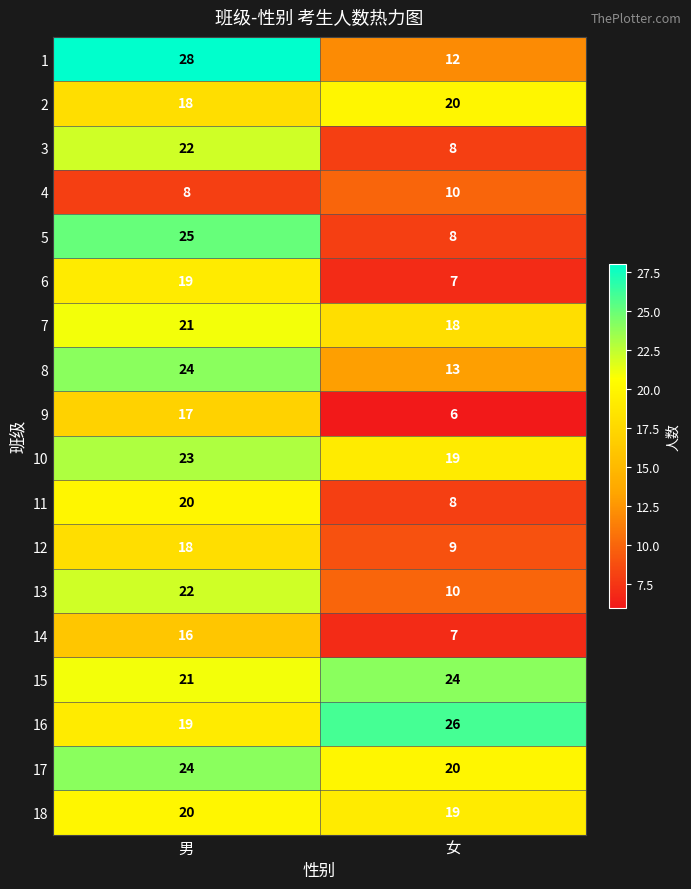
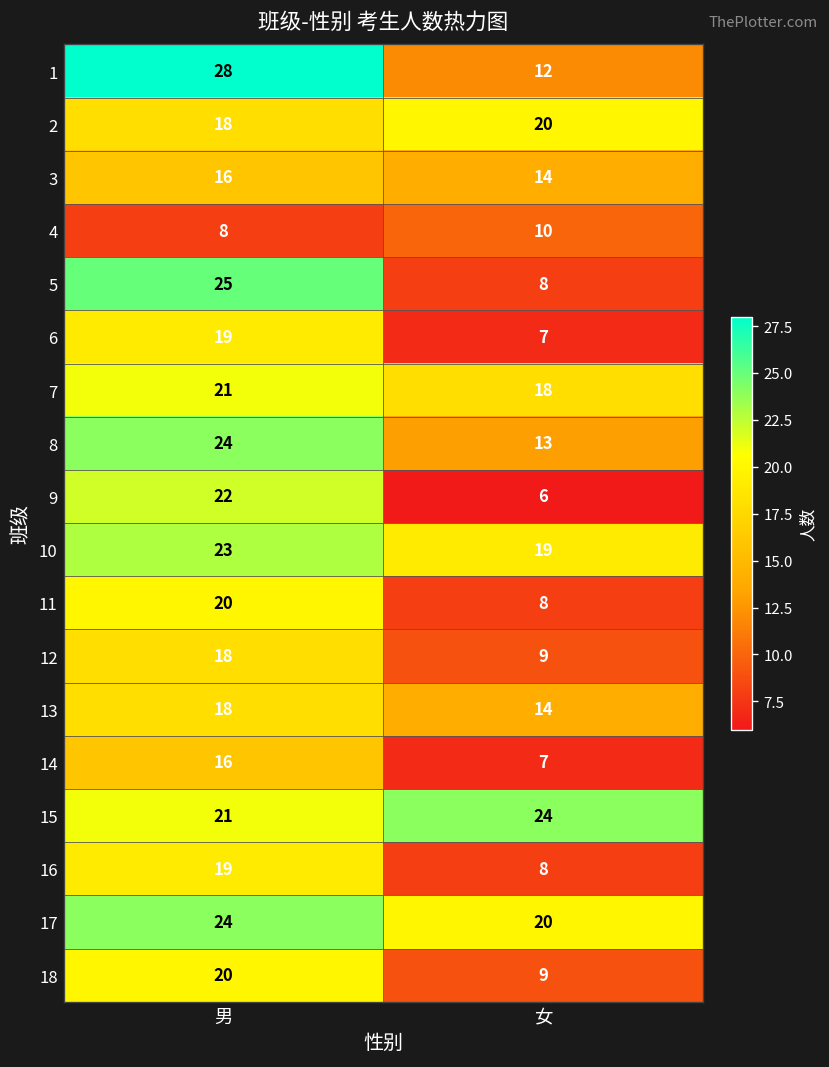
3, 男: 22 -> 16
3, 女: 8 -> 14
9, 男: 17 -> 22
13, 男: 22 -> 18
13, 女: 10 -> 14
16, 女: 26 -> 8
18, 女: 19 -> 9
